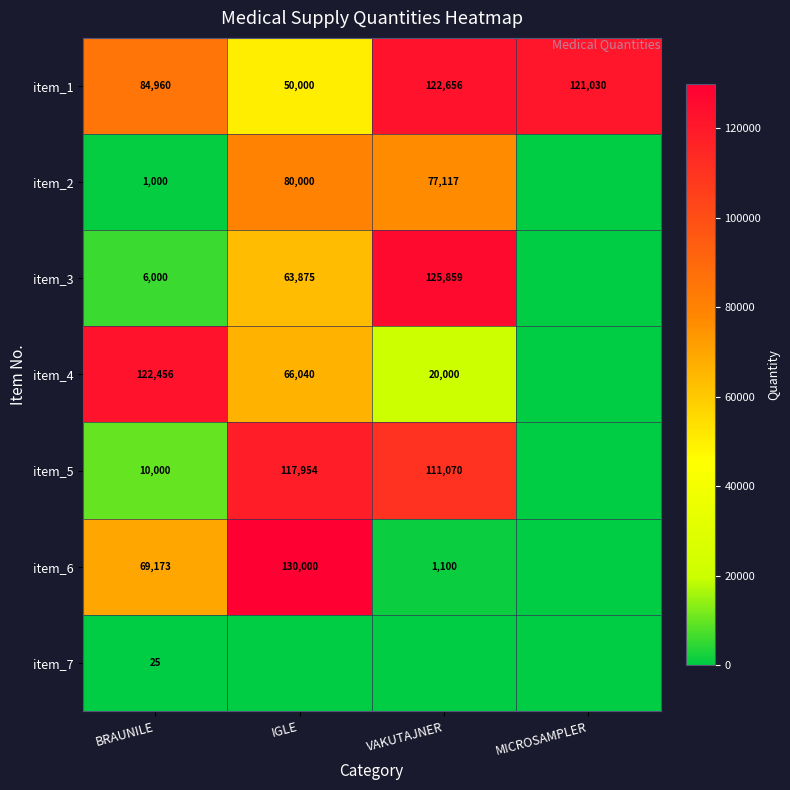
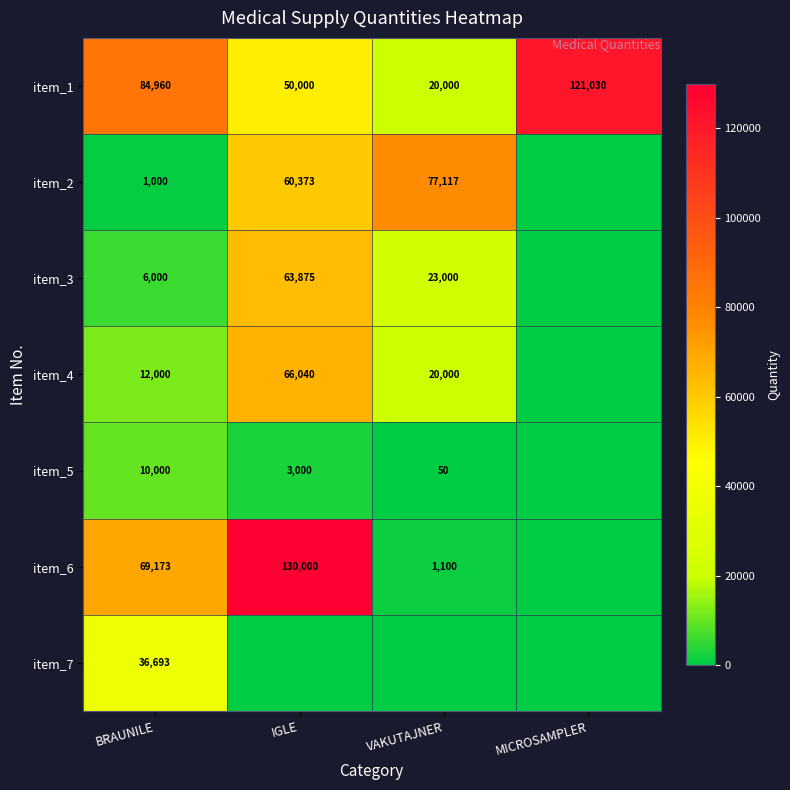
item_1, VAKUTAJNER: 122,656 -> 20,000
item_2, IGLE: 80,000 -> 60,373
item_3, VAKUTAJNER: 125,859 -> 23,000
item_4, BRAUNILE: 122,456 -> 12,000
item_5, IGLE: 117,954 -> 3,000
item_5, VAKUTAJNER: 111,070 -> 50
item_7, BRAUNILE: 25 -> 36,693
